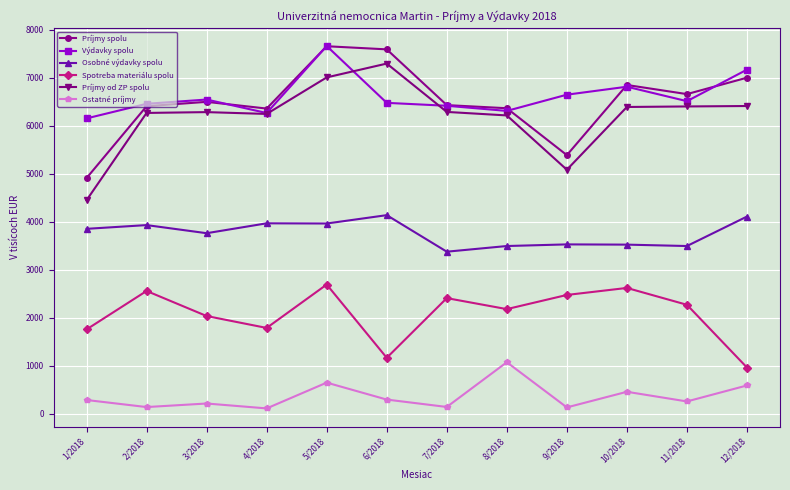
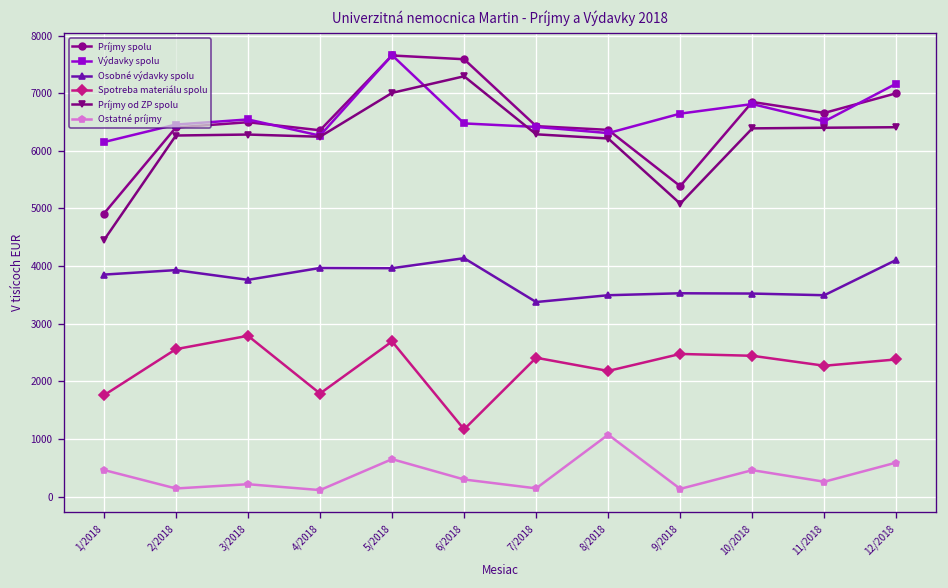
Ostatné príjmy, 1/2018: 300 -> 500
Spotreba materiálu spolu, 3/2018: 2000 -> 2800
Spotreba materiálu spolu, 10/2018: 2600 -> 2400
Spotreba materiálu spolu, 12/2018: 1000 -> 2400
